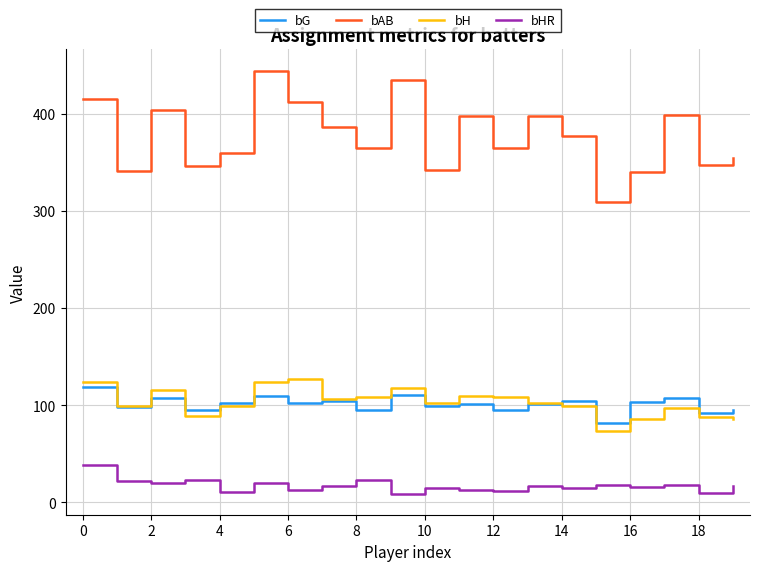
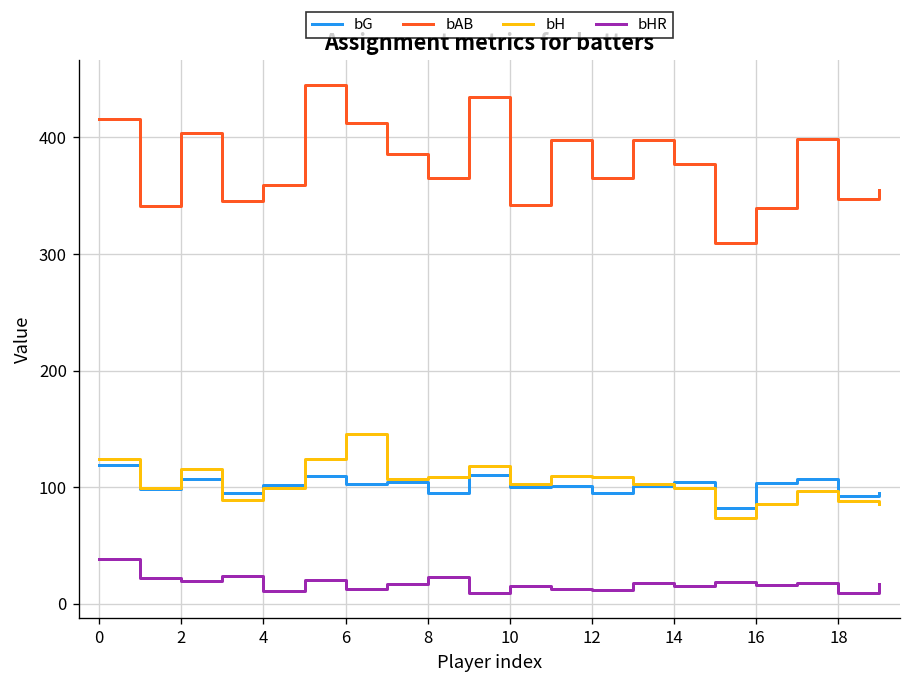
bH, 6: 130 -> 150
